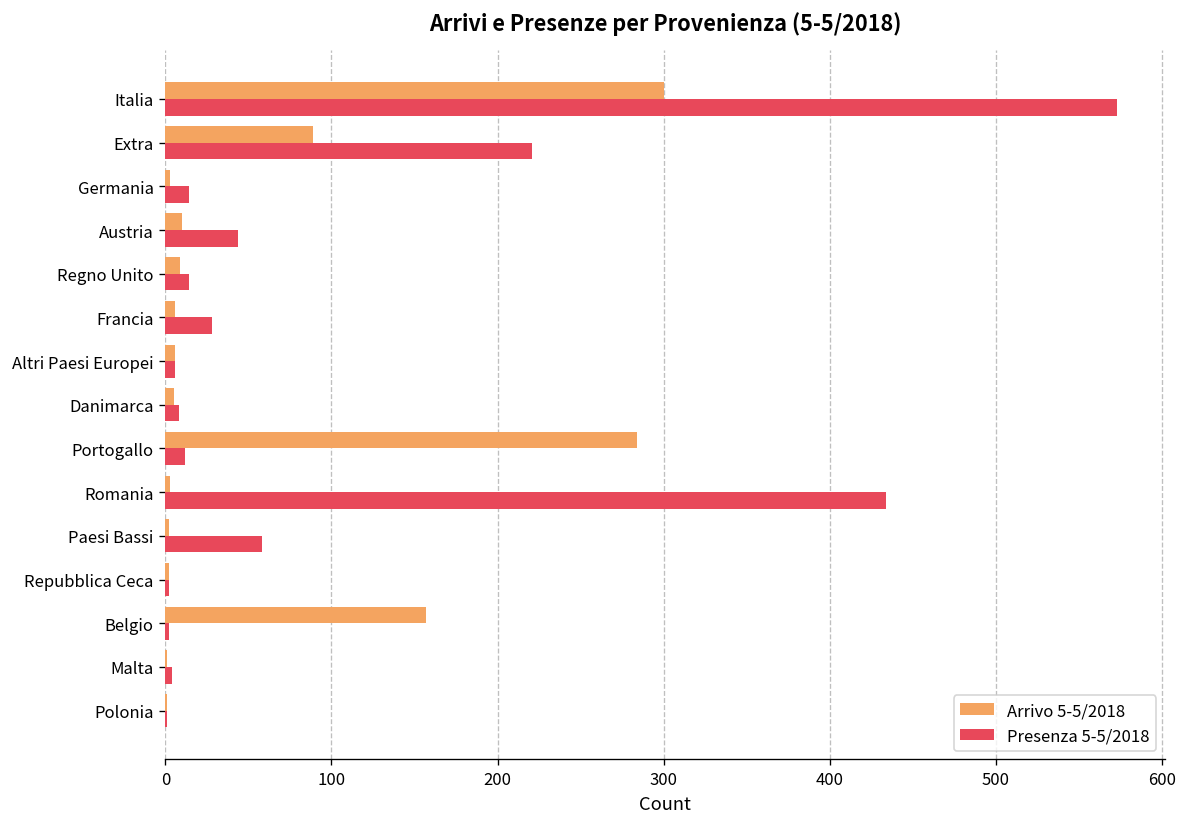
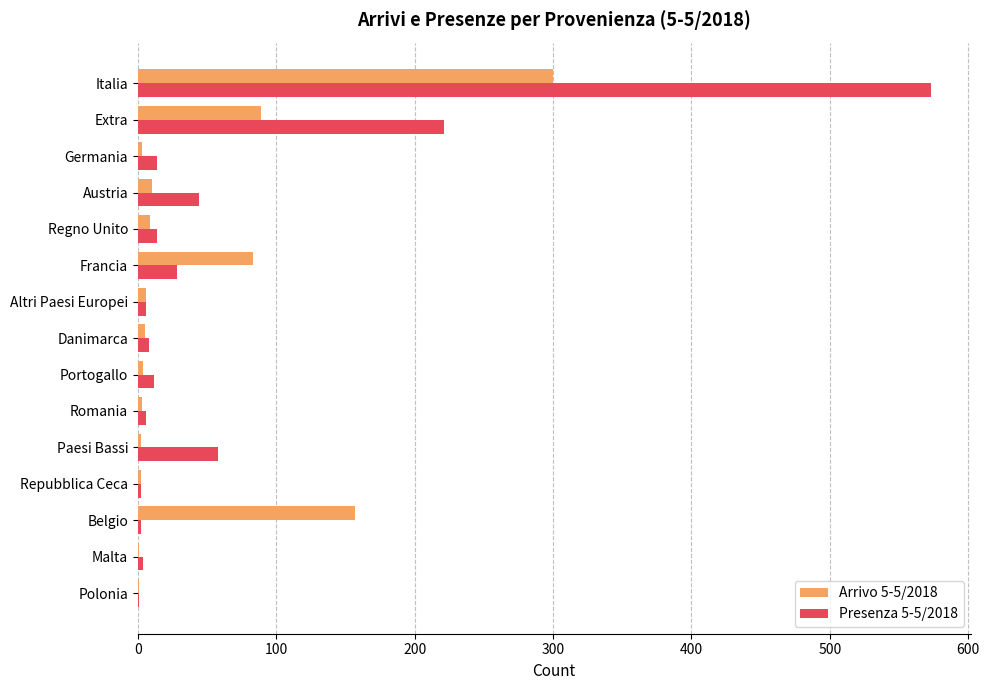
Arrivo 5-5/2018, Francia: 6 -> 83
Arrivo 5-5/2018, Portogallo: 284 -> 4
Presenza 5-5/2018, Romania: 434 -> 6
